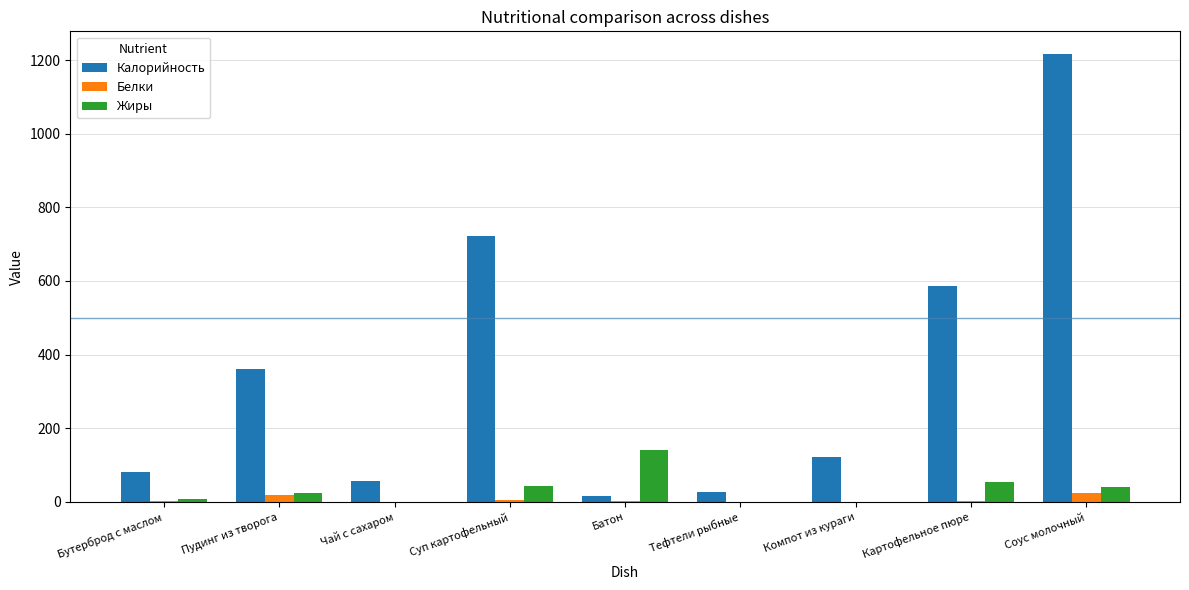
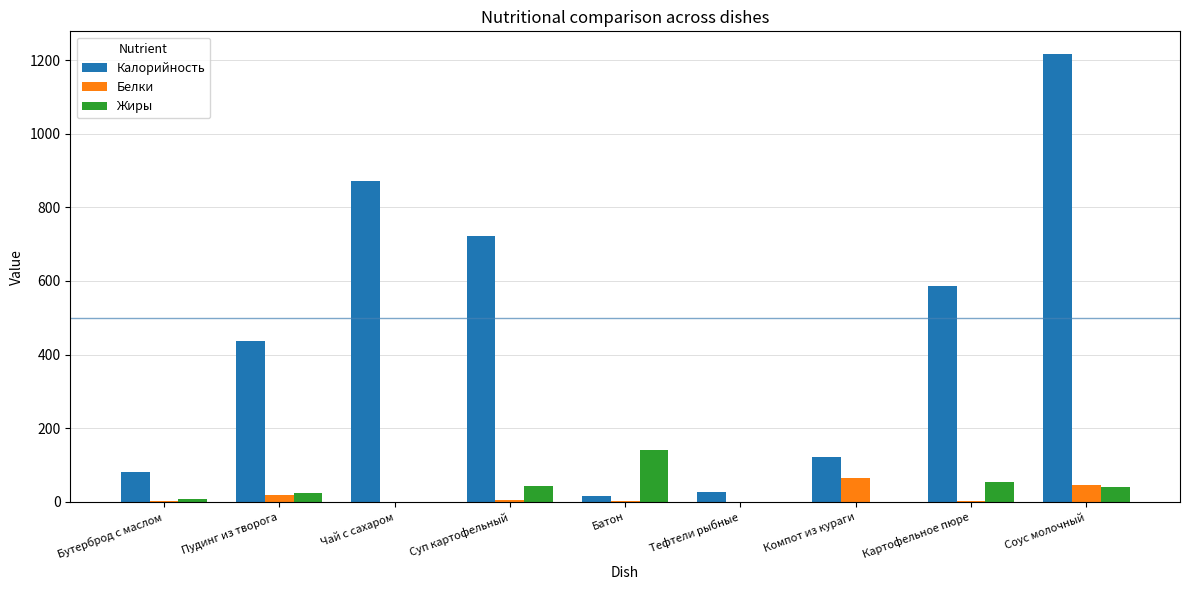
Калорийность, Пудинг из творога: 360 -> 440
Калорийность, Чай с сахаром: 60 -> 870
Белки, Компот из кураги: 0 -> 60
Белки, Соус молочный: 20 -> 50
